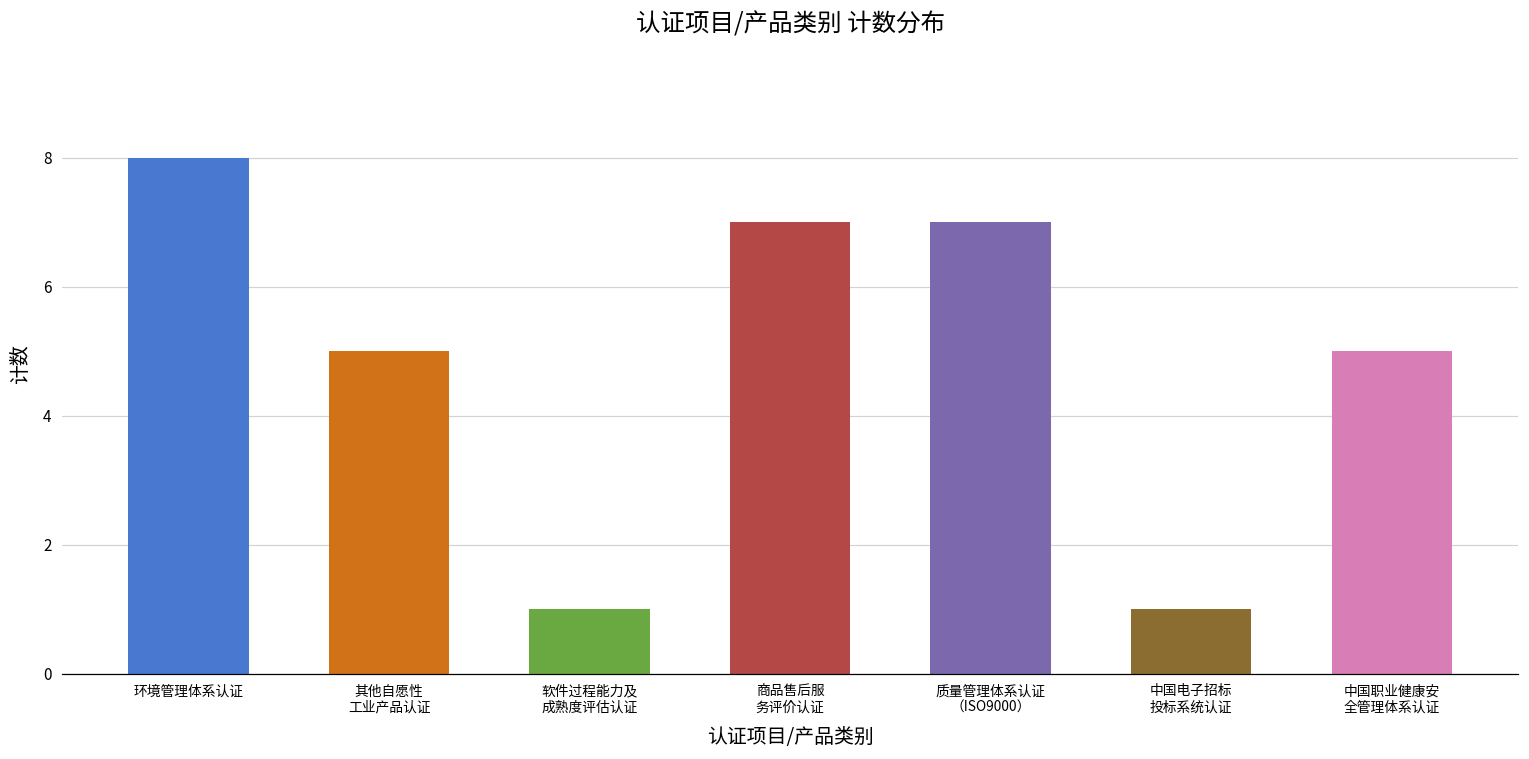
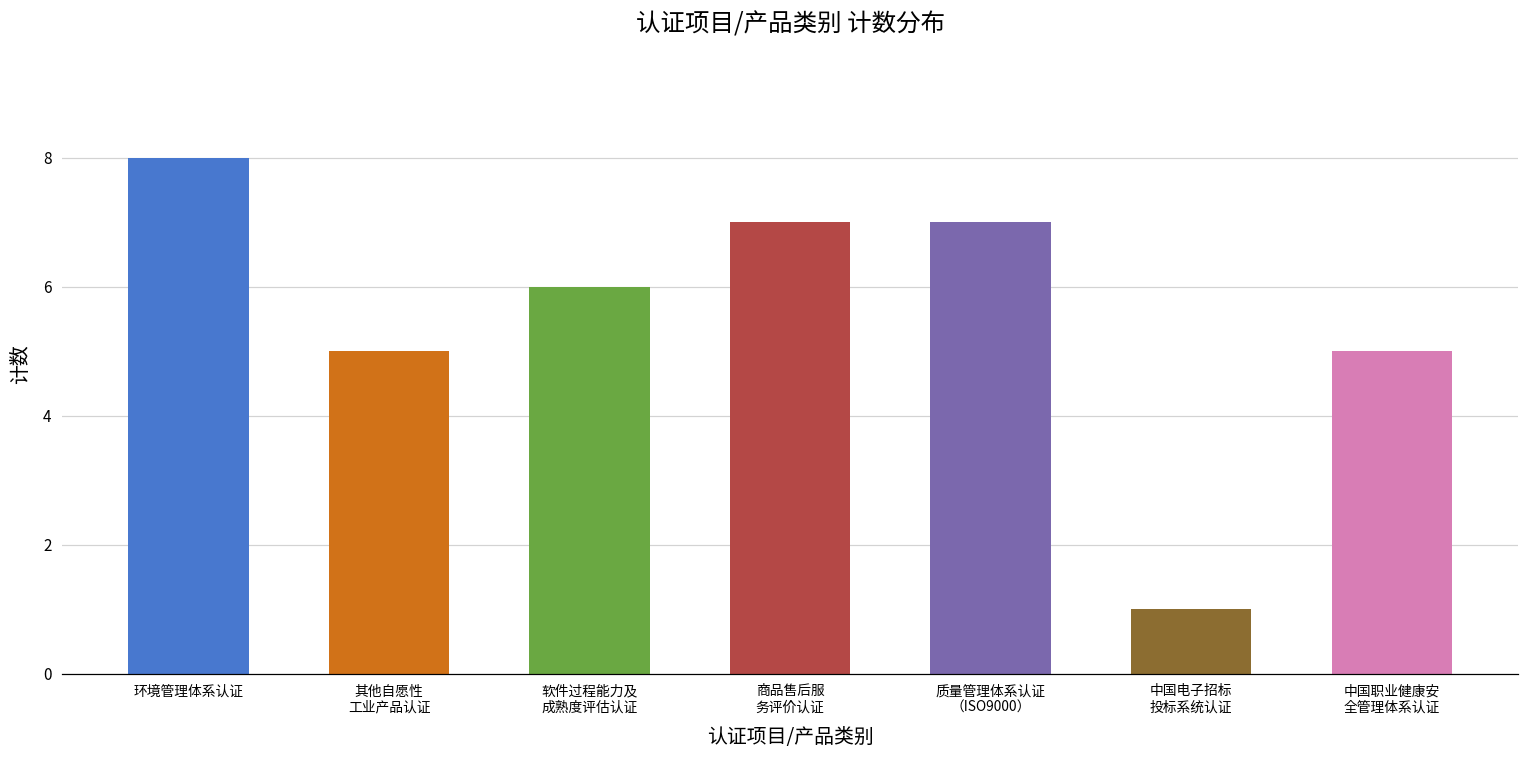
软件过程能力及 成熟度评估认证: 1 -> 6
